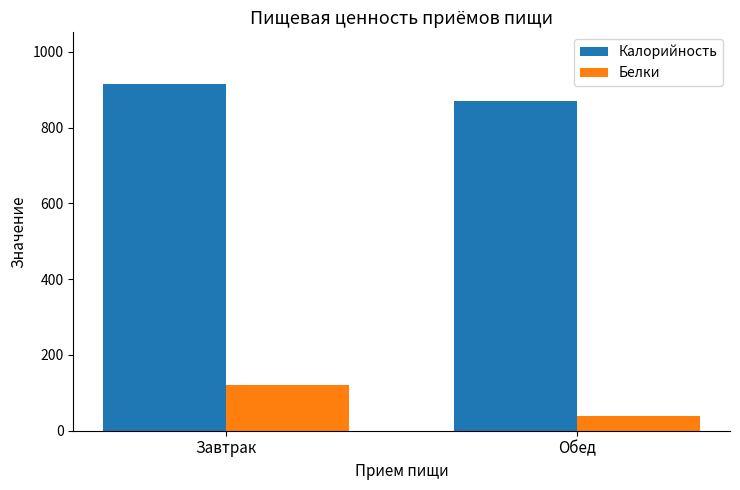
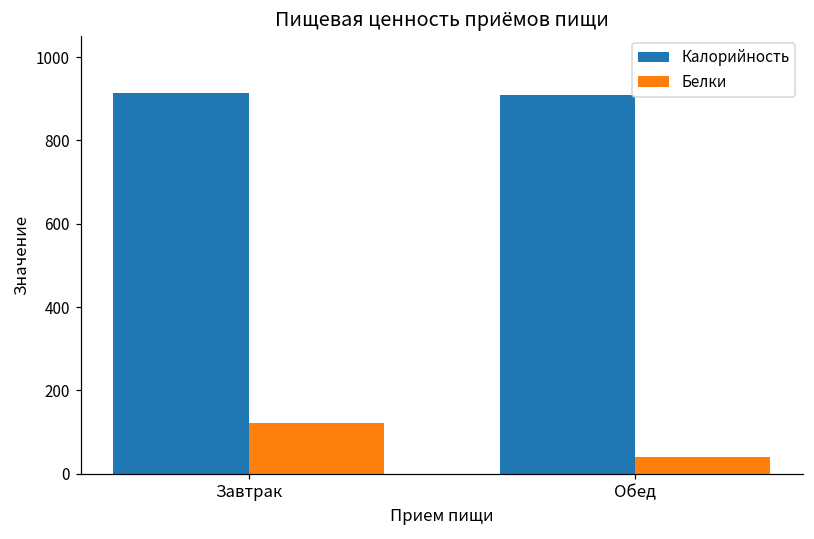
Калорийность, Обед: 870 -> 910
